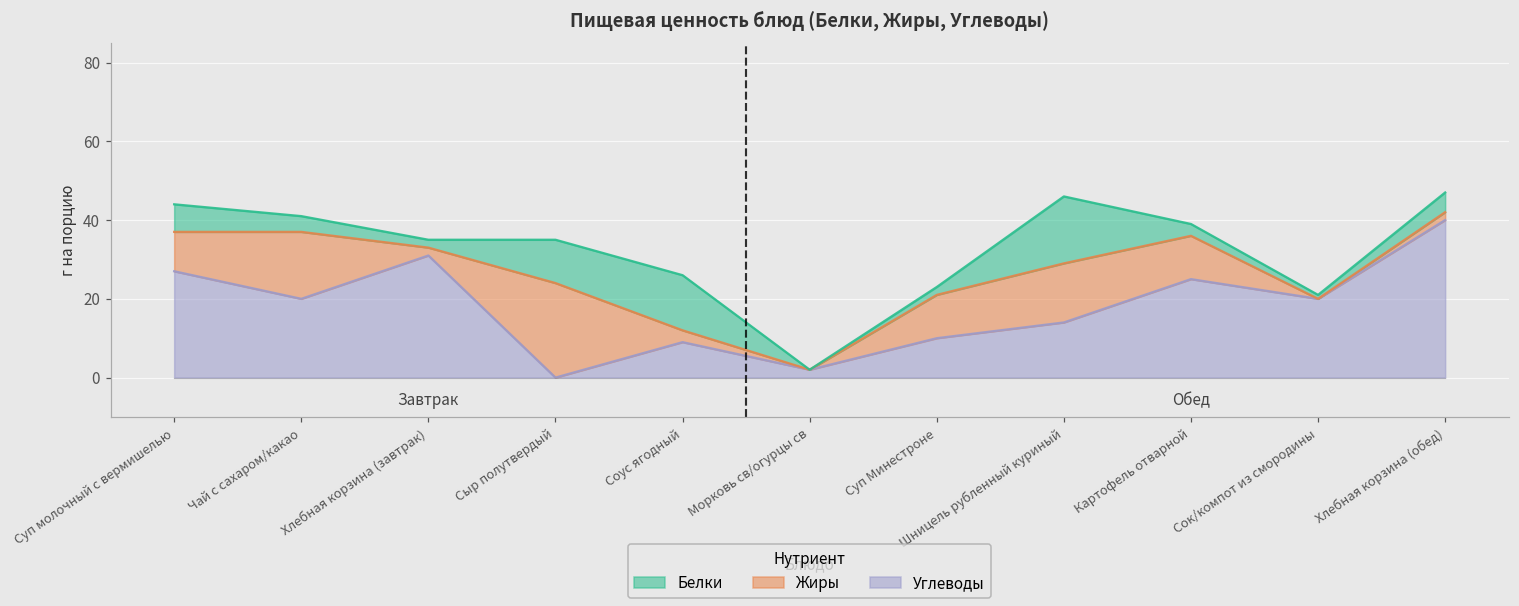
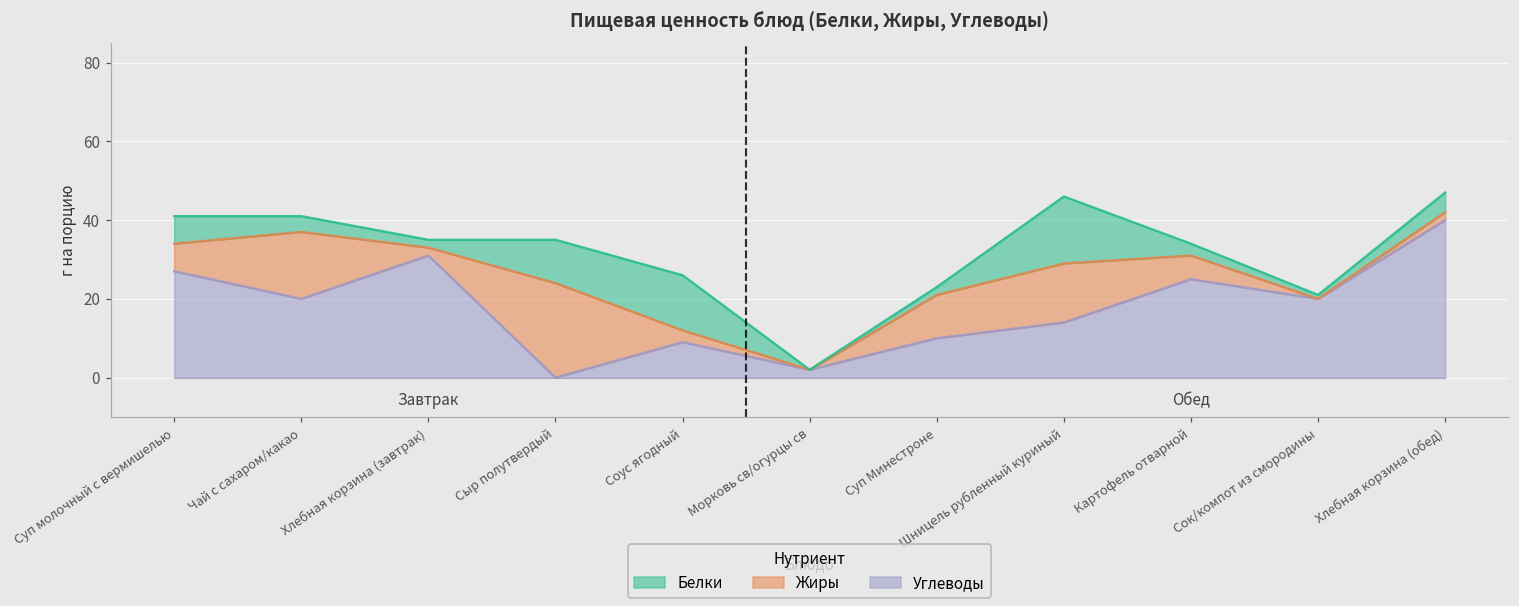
Жиры, Суп молочный с вермишелью: 10 -> 7
Жиры, Картофель отварной: 11 -> 6
